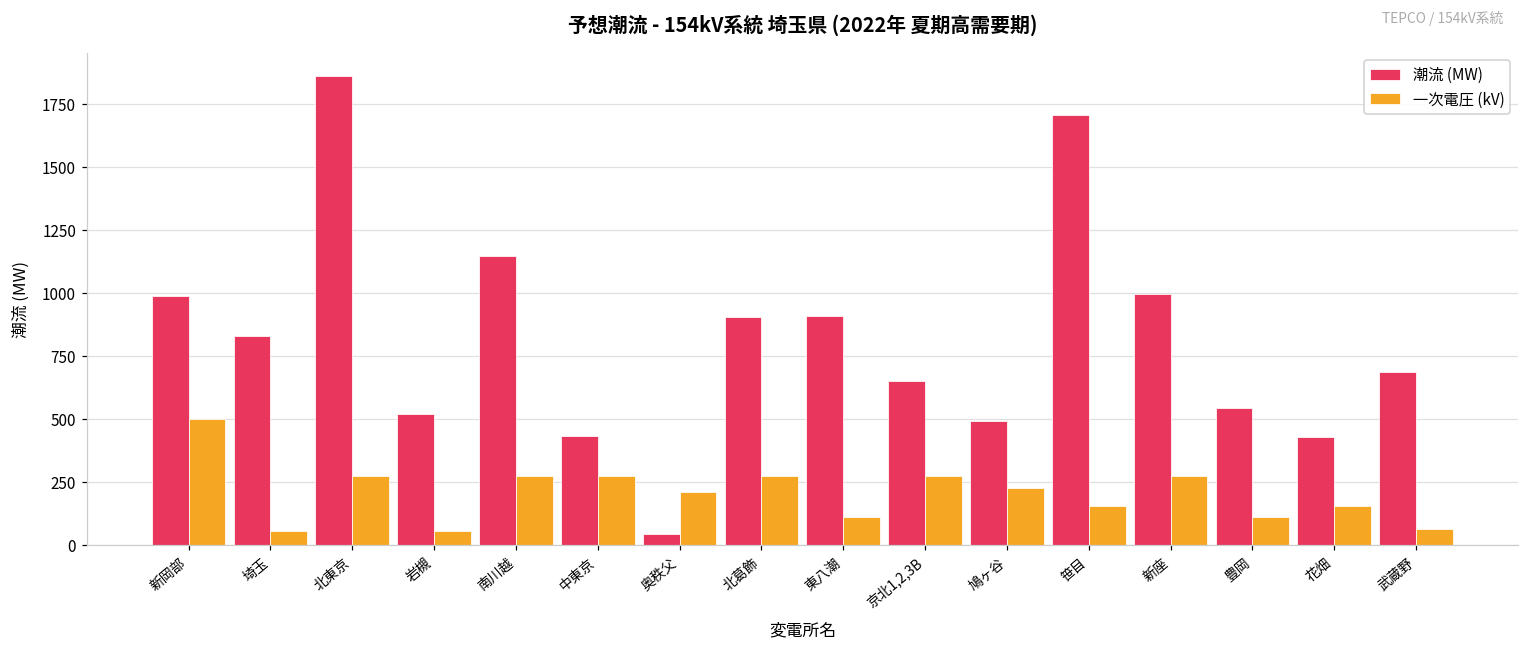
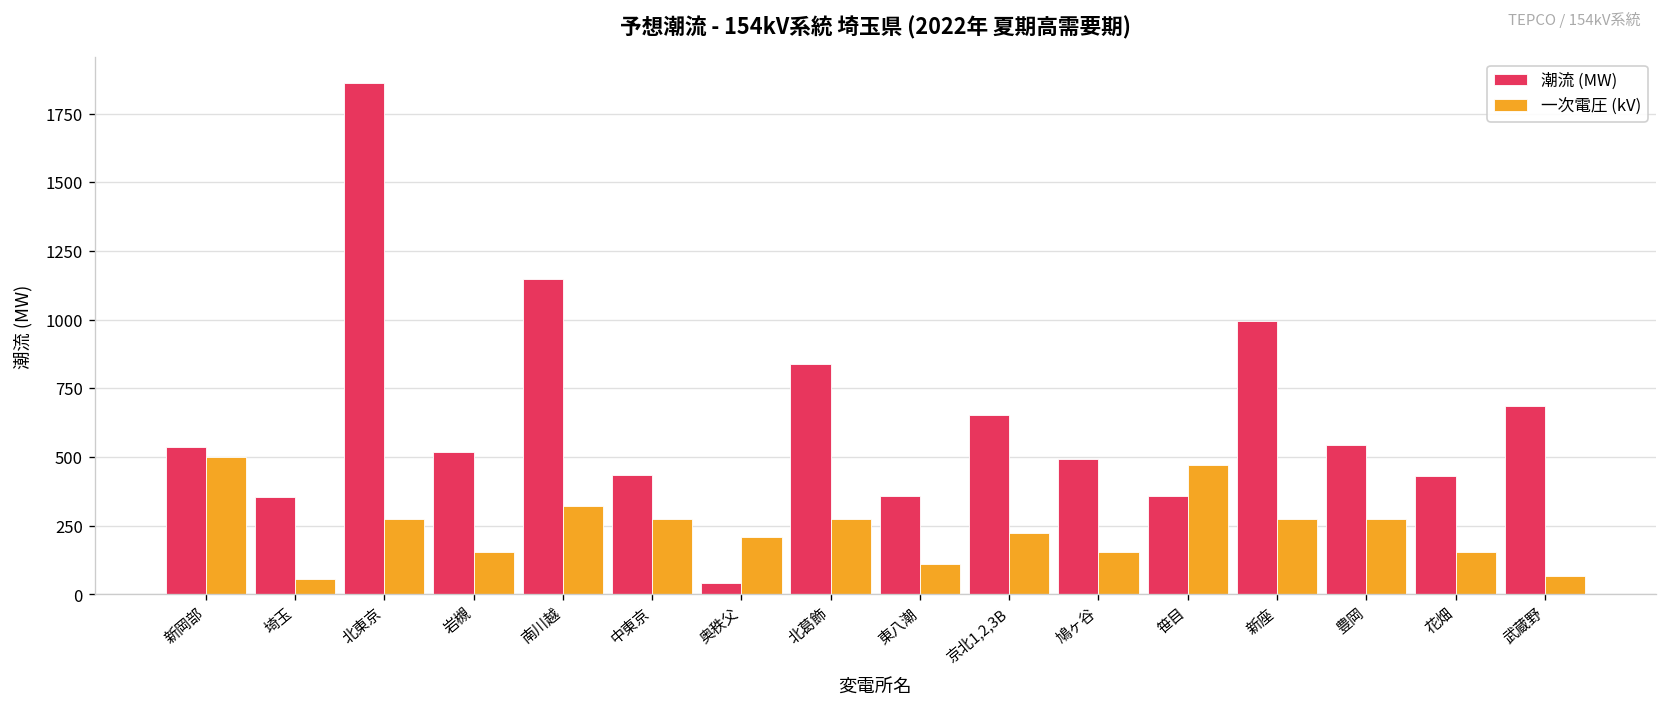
潮流 (MW), 新岡部: 990 -> 540
潮流 (MW), 埼玉: 830 -> 360
一次電圧 (kV), 岩槻: 60 -> 150
一次電圧 (kV), 南川越: 280 -> 320
潮流 (MW), 北葛飾: 910 -> 840
潮流 (MW), 東八潮: 910 -> 360
一次電圧 (kV), 京北1,2,3B: 280 -> 230
一次電圧 (kV), 鳩ヶ谷: 230 -> 150
潮流 (MW), 笹目: 1710 -> 360
一次電圧 (kV), 笹目: 150 -> 470
一次電圧 (kV), 豊岡: 110 -> 280
